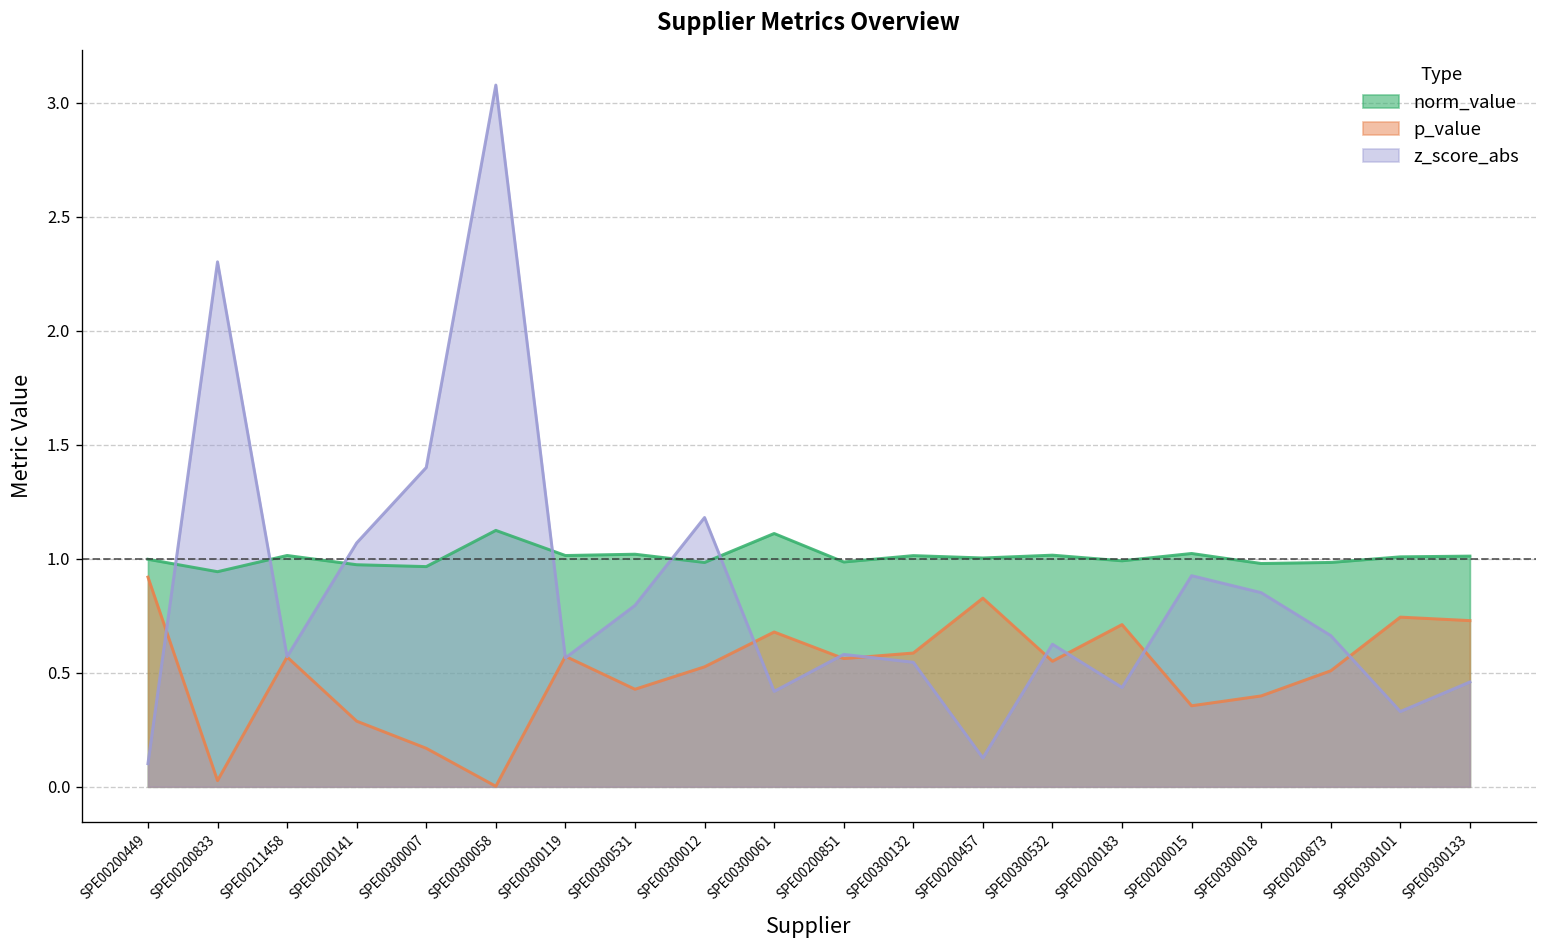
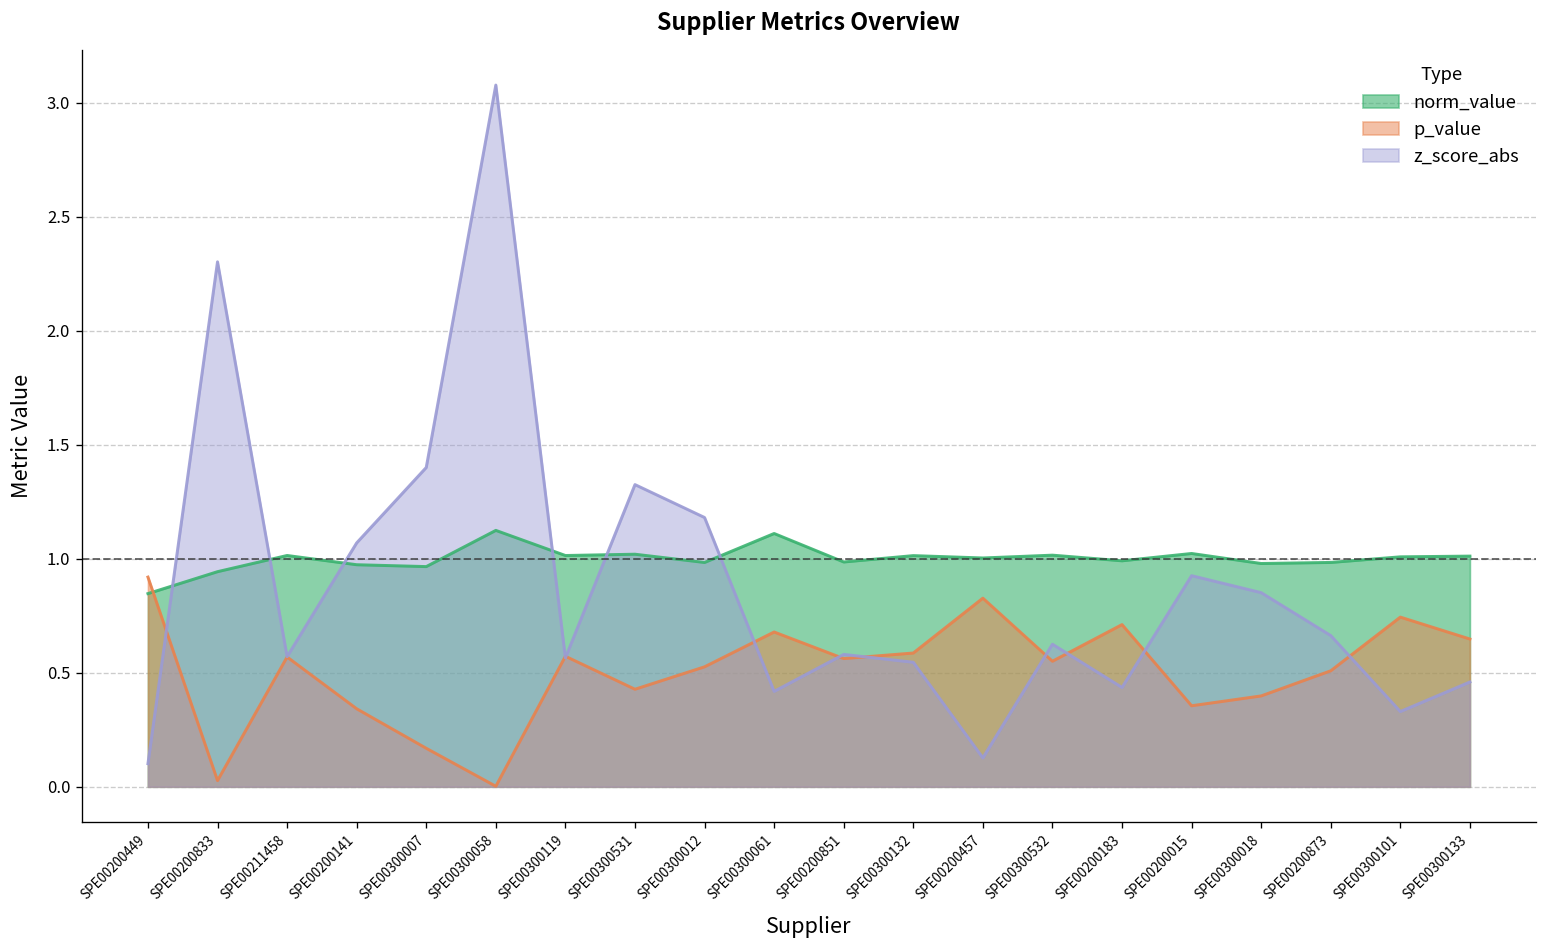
norm_value, SPE00200449: 1.00 -> 0.85
p_value, SPE00200141: 0.29 -> 0.34
z_score_abs, SPE00300531: 0.80 -> 1.32
p_value, SPE00300133: 0.73 -> 0.65
